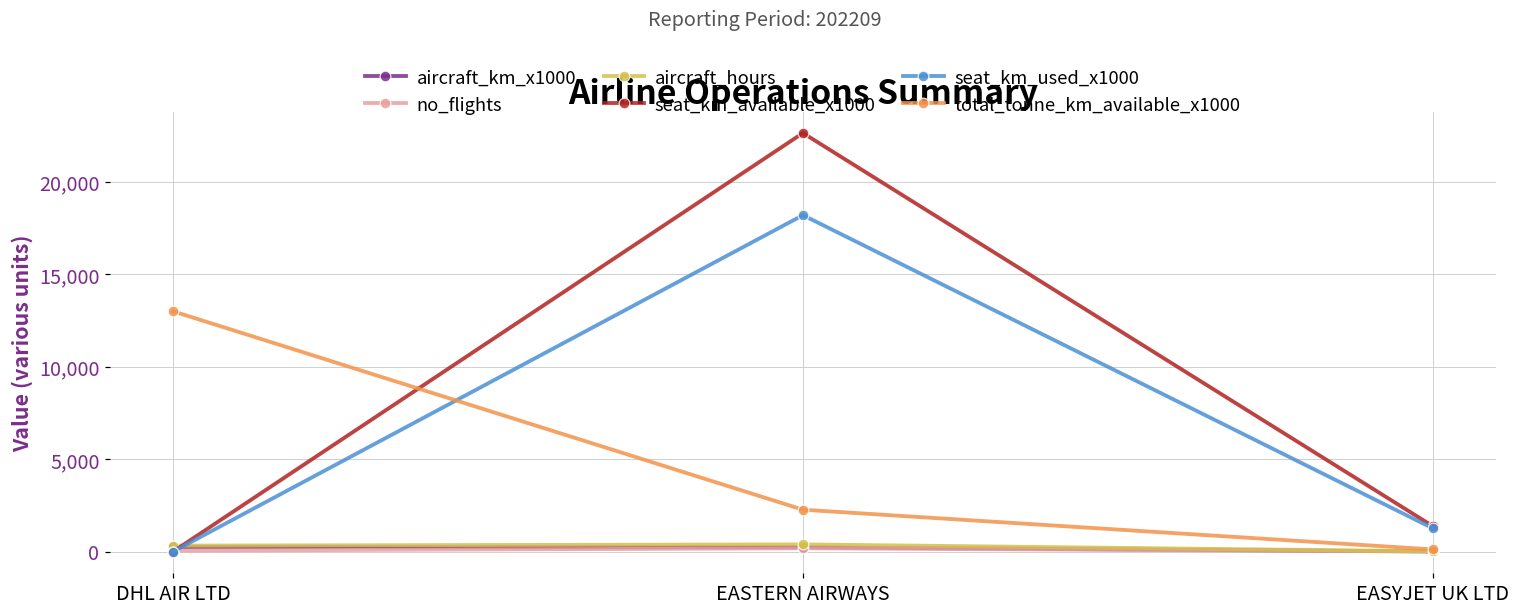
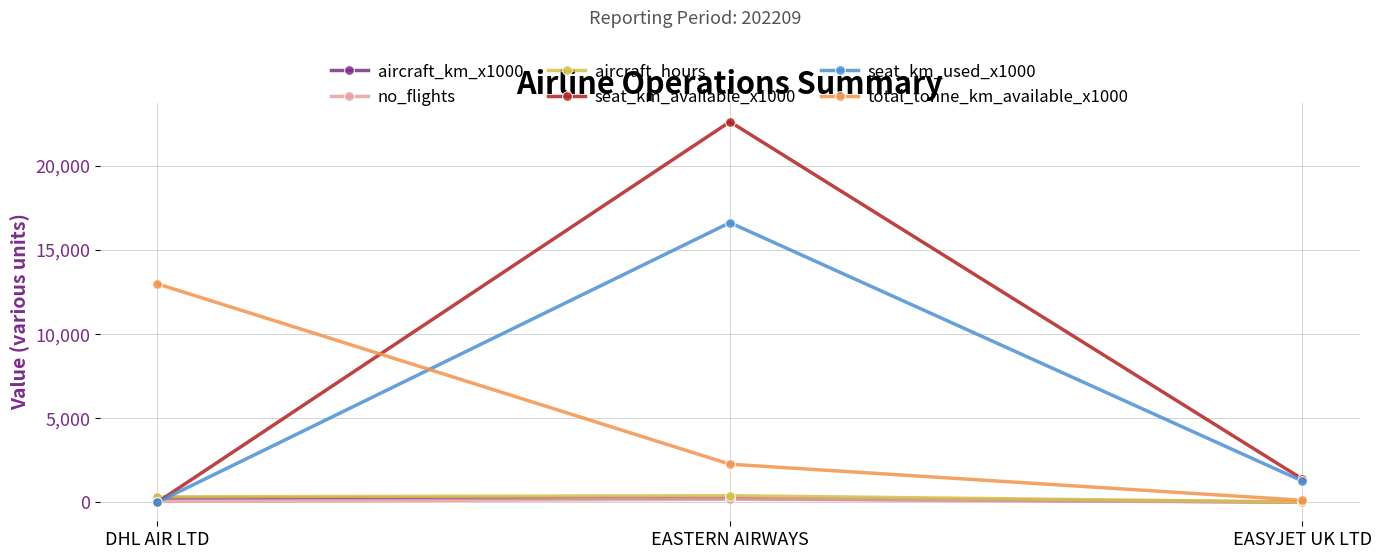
seat_km_used_x1000, EASTERN AIRWAYS: 18,200 -> 16,600
